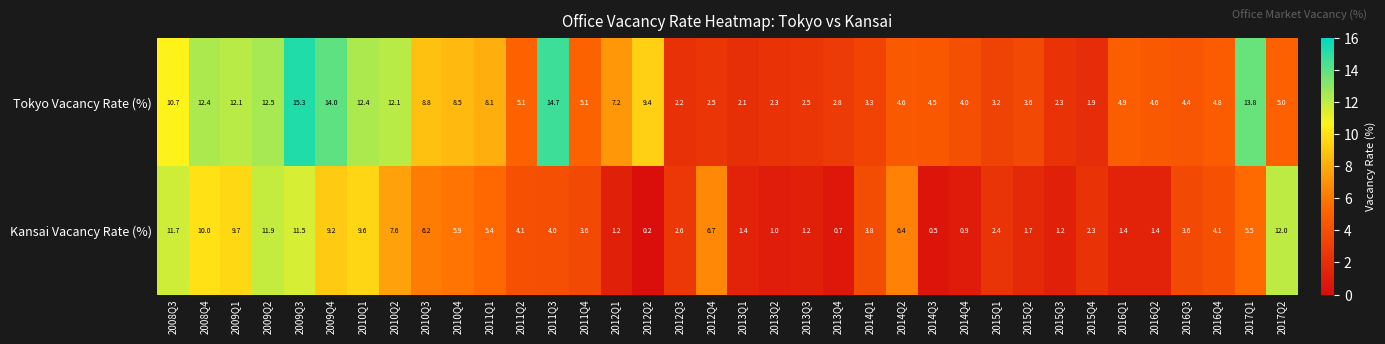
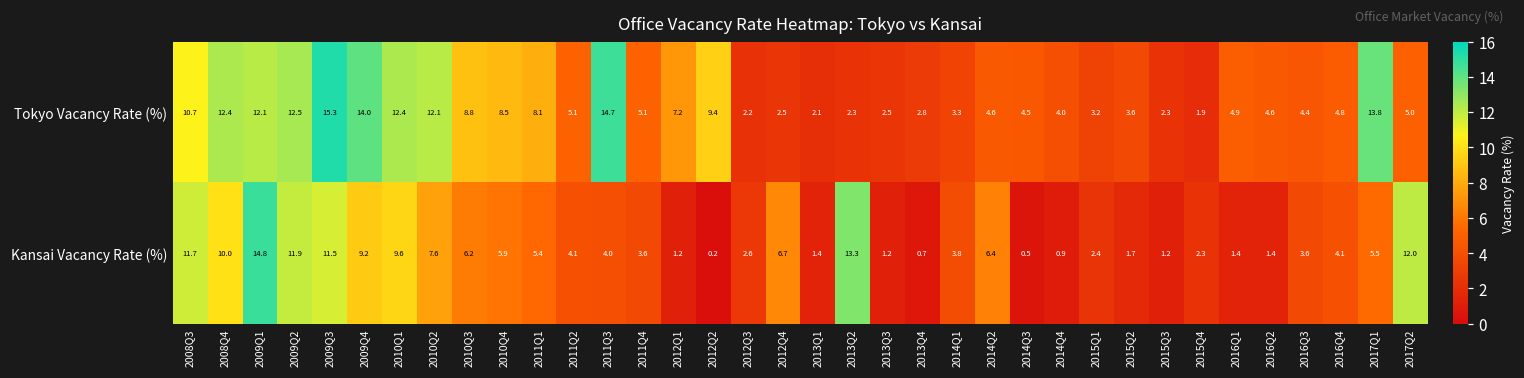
Kansai Vacancy Rate (%), 2009Q1: 9.7 -> 14.8
Kansai Vacancy Rate (%), 2013Q2: 1.0 -> 13.3
